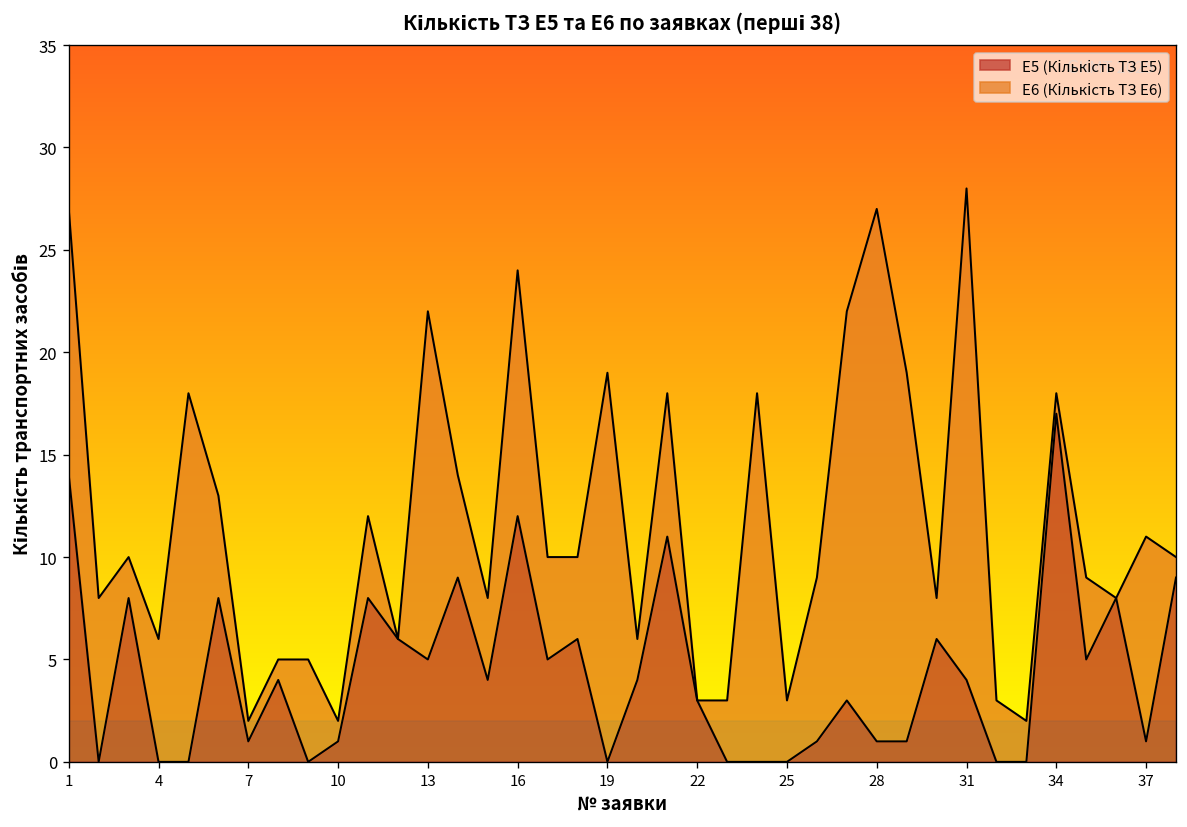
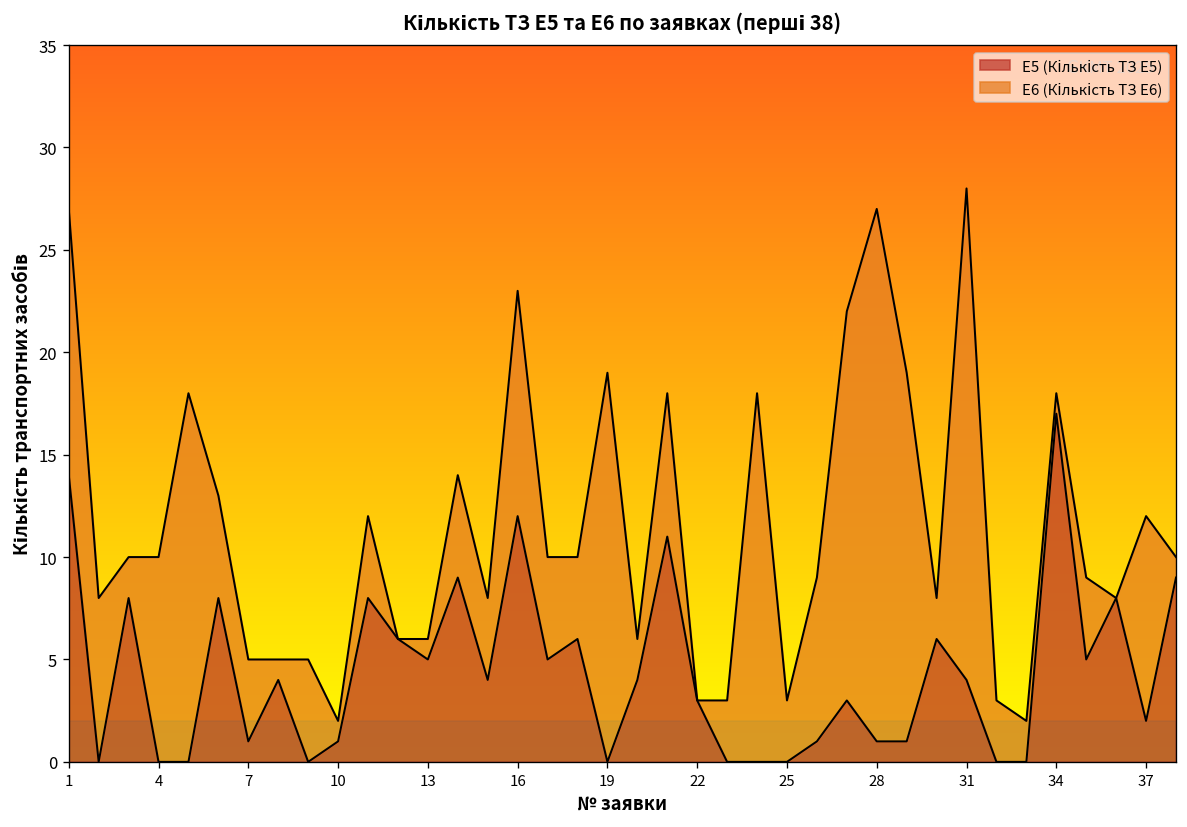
E6 (Кількість ТЗ E6), 4: 6 -> 10
E6 (Кількість ТЗ E6), 7: 1 -> 4
E6 (Кількість ТЗ E6), 13: 17 -> 1
E6 (Кількість ТЗ E6), 16: 12 -> 11
E5 (Кількість ТЗ E5), 37: 1 -> 2
